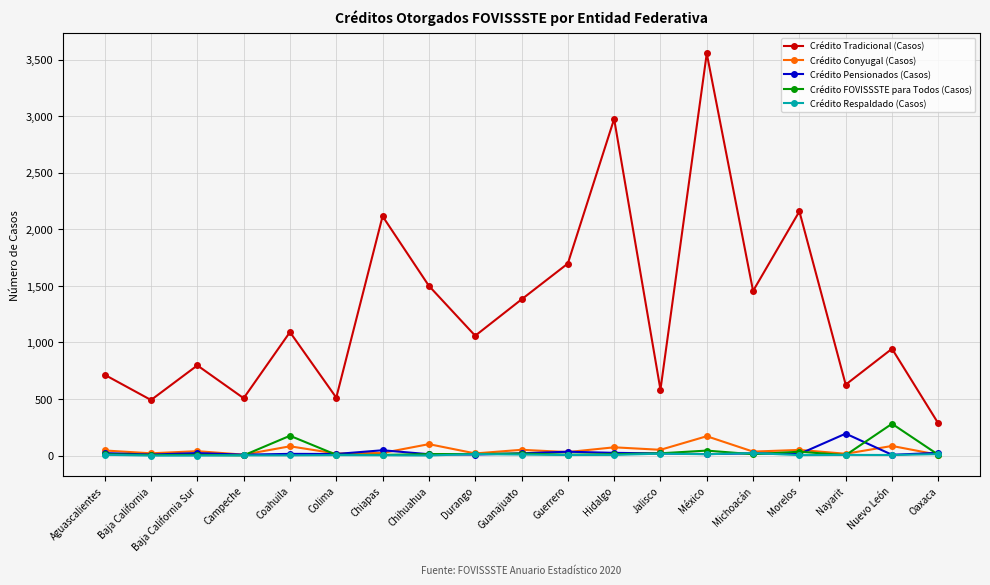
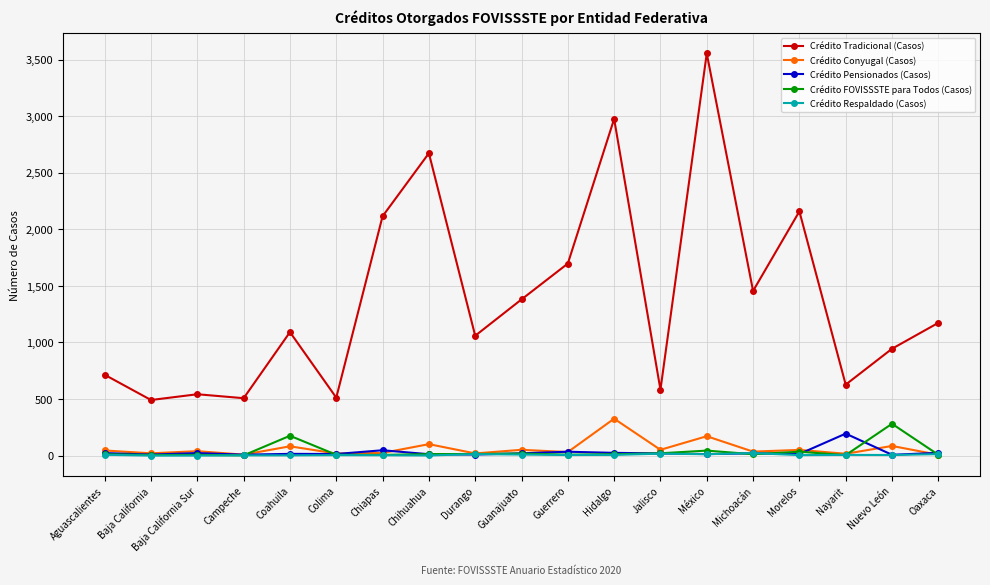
Crédito Tradicional (Casos), Baja California Sur: 800 -> 540
Crédito Tradicional (Casos), Chihuahua: 1,500 -> 2,670
Crédito Conyugal (Casos), Hidalgo: 70 -> 330
Crédito Tradicional (Casos), Oaxaca: 280 -> 1,170
